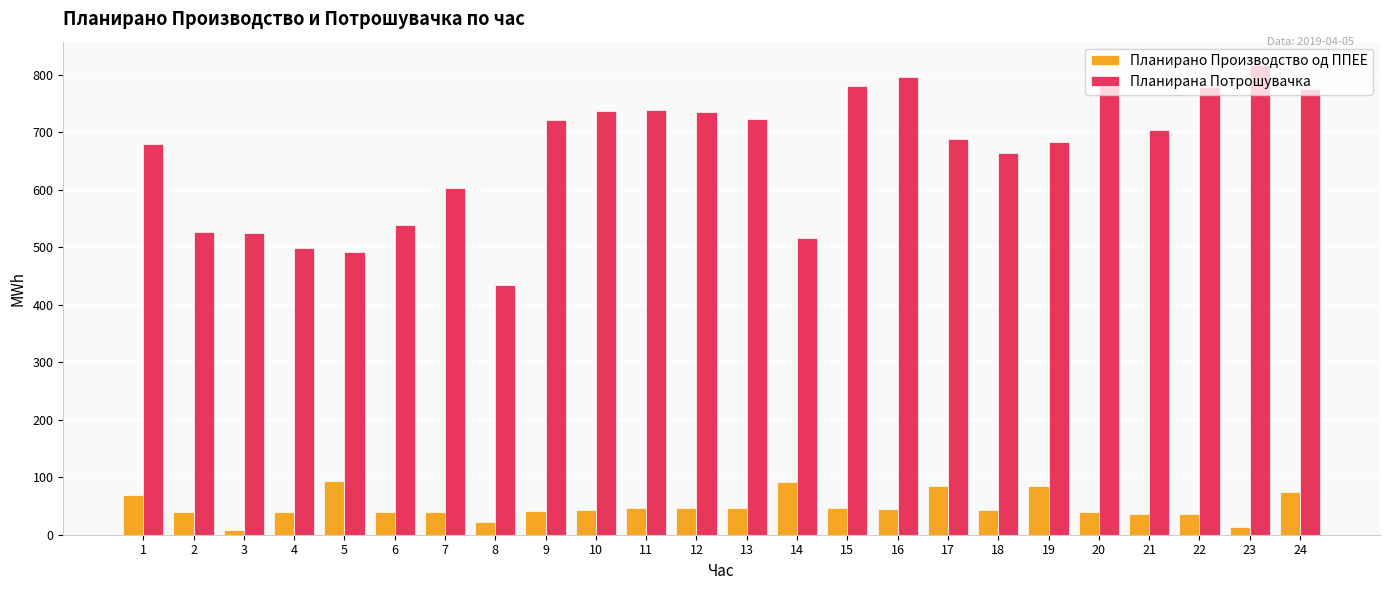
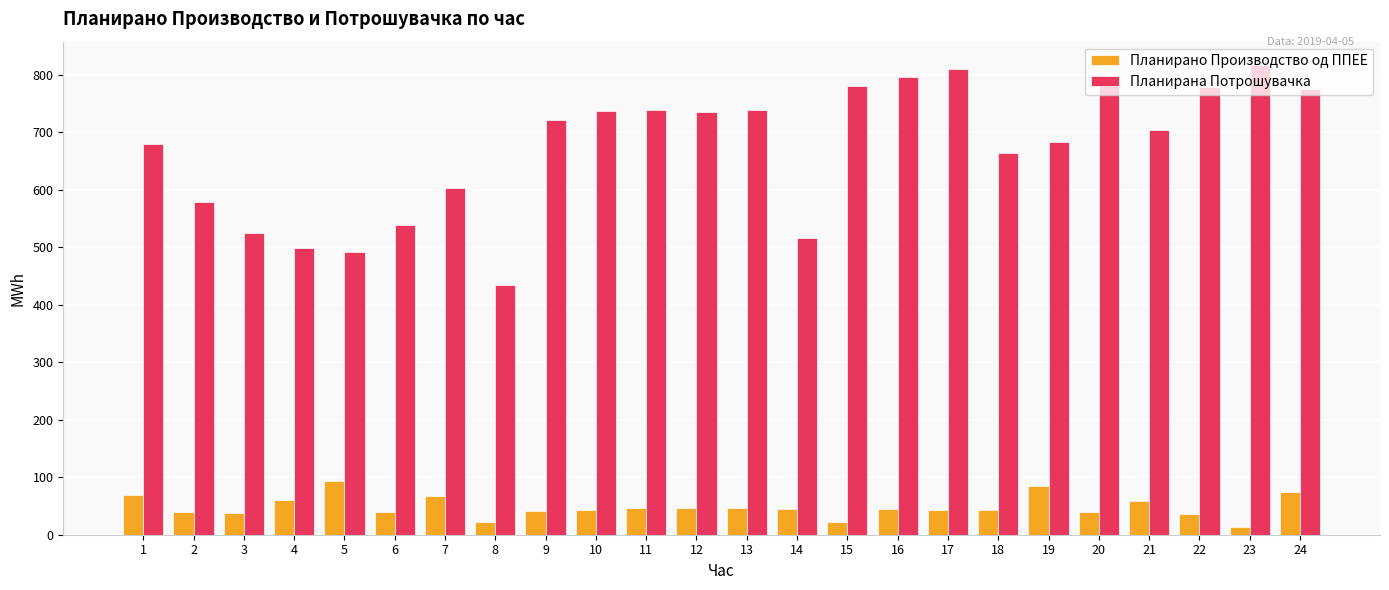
Планирана Потрошувачка, 2: 530 -> 580
Планирано Производство од ППЕЕ, 3: 10 -> 40
Планирано Производство од ППЕЕ, 4: 40 -> 60
Планирано Производство од ППЕЕ, 7: 40 -> 70
Планирана Потрошувачка, 13: 720 -> 740
Планирано Производство од ППЕЕ, 14: 90 -> 50
Планирано Производство од ППЕЕ, 15: 50 -> 20
Планирано Производство од ППЕЕ, 17: 80 -> 40
Планирана Потрошувачка, 17: 690 -> 810
Планирано Производство од ППЕЕ, 21: 40 -> 60
